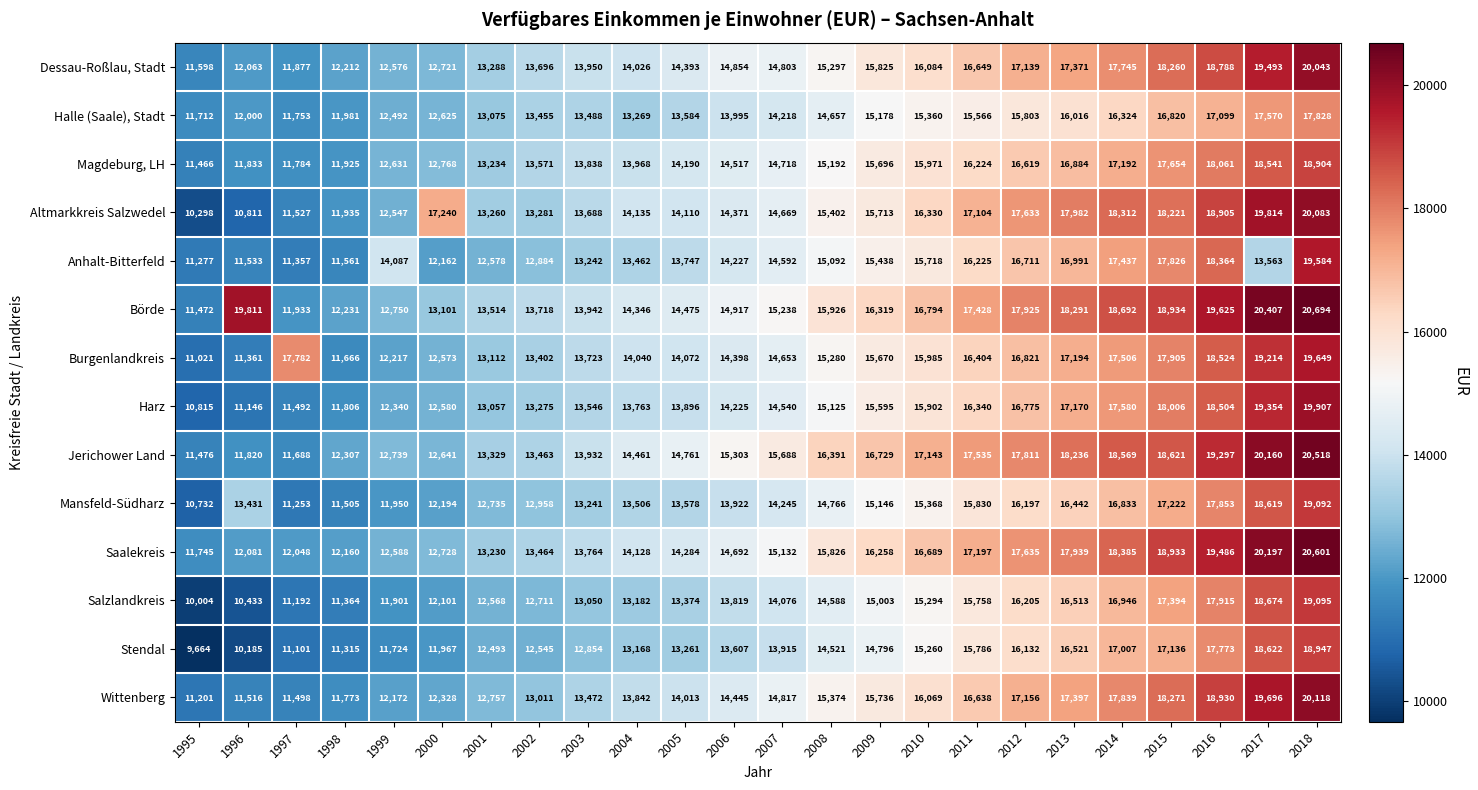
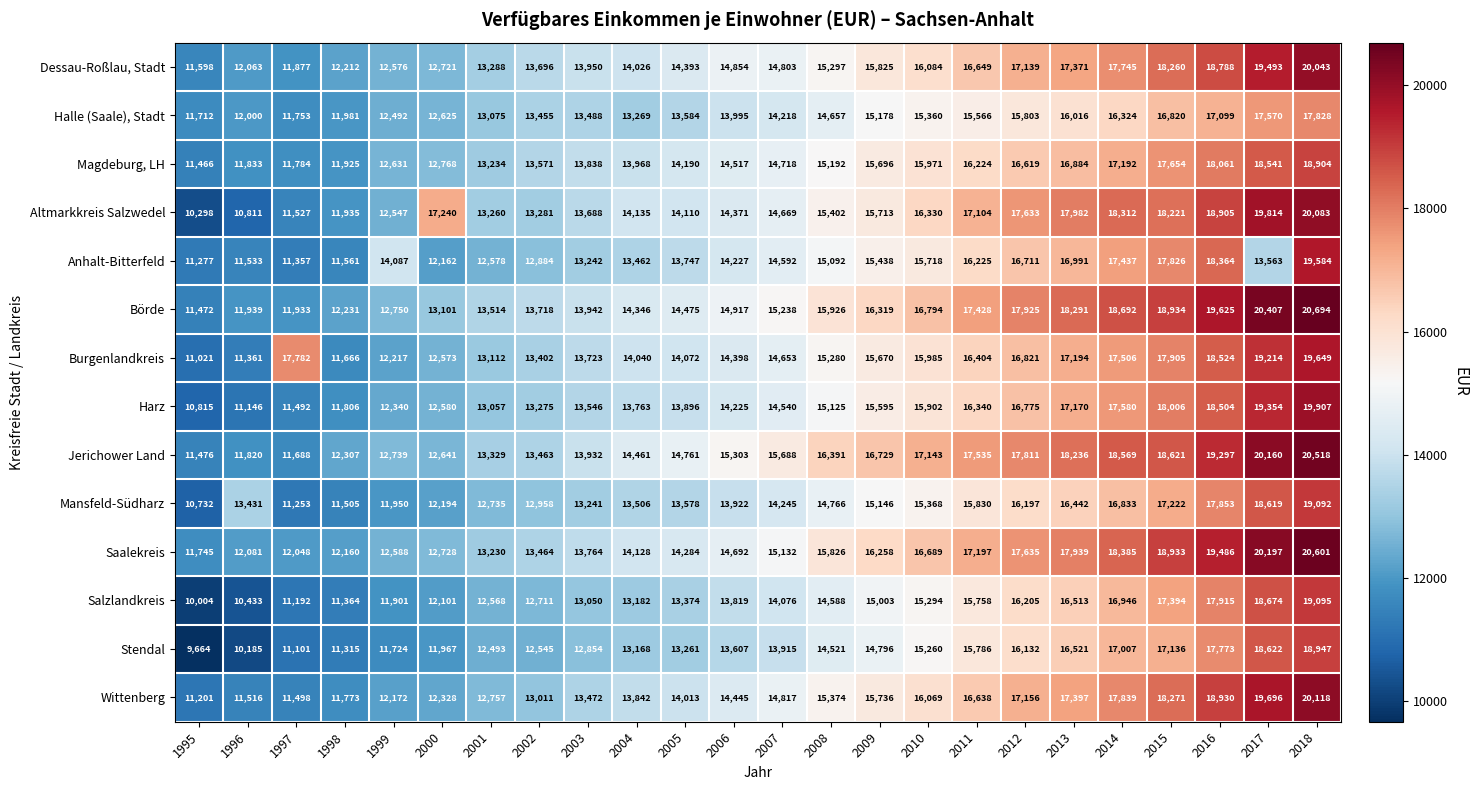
Börde, 1996: 19,811 -> 11,939
